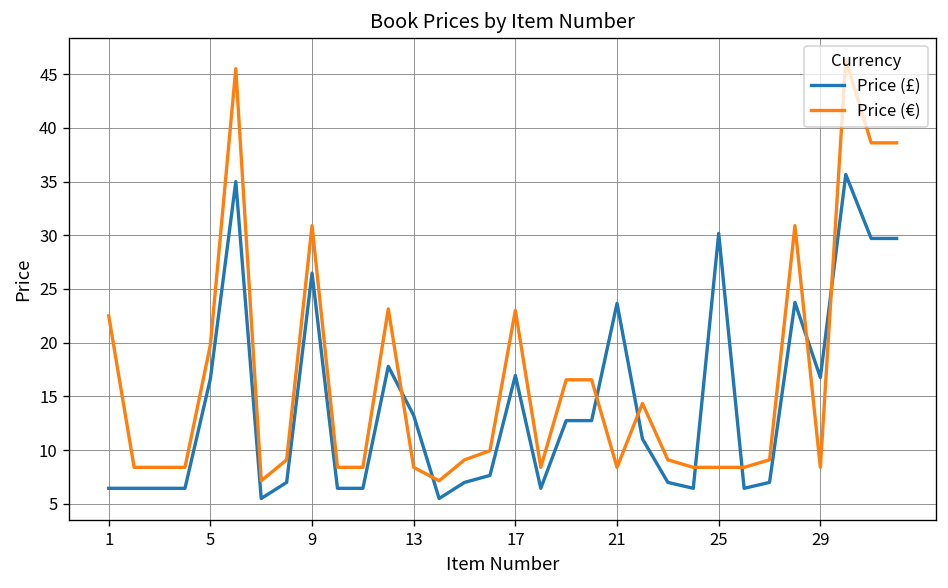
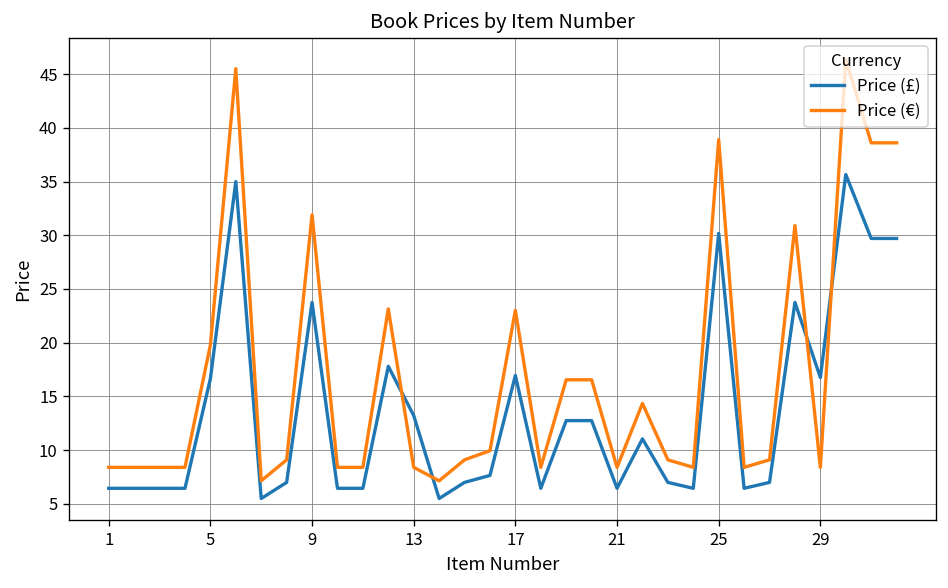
Price (€), 1: 23 -> 8
Price (£), 9: 26 -> 24
Price (€), 9: 31 -> 32
Price (£), 21: 24 -> 6
Price (€), 25: 8 -> 39
